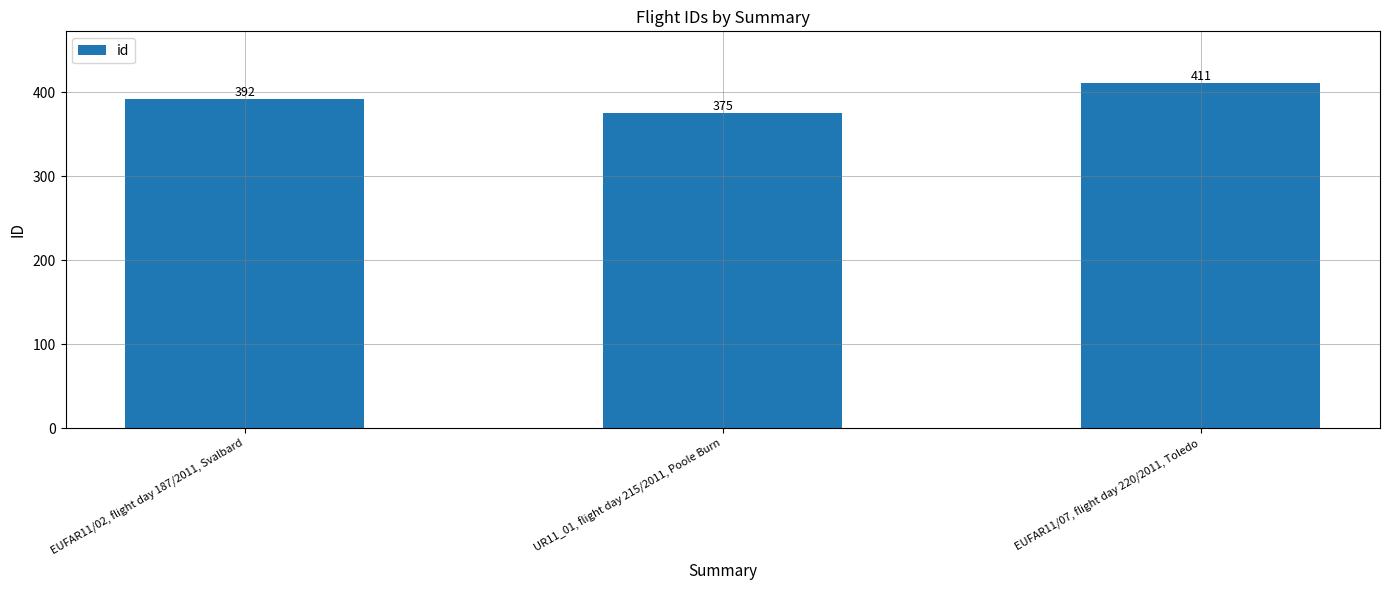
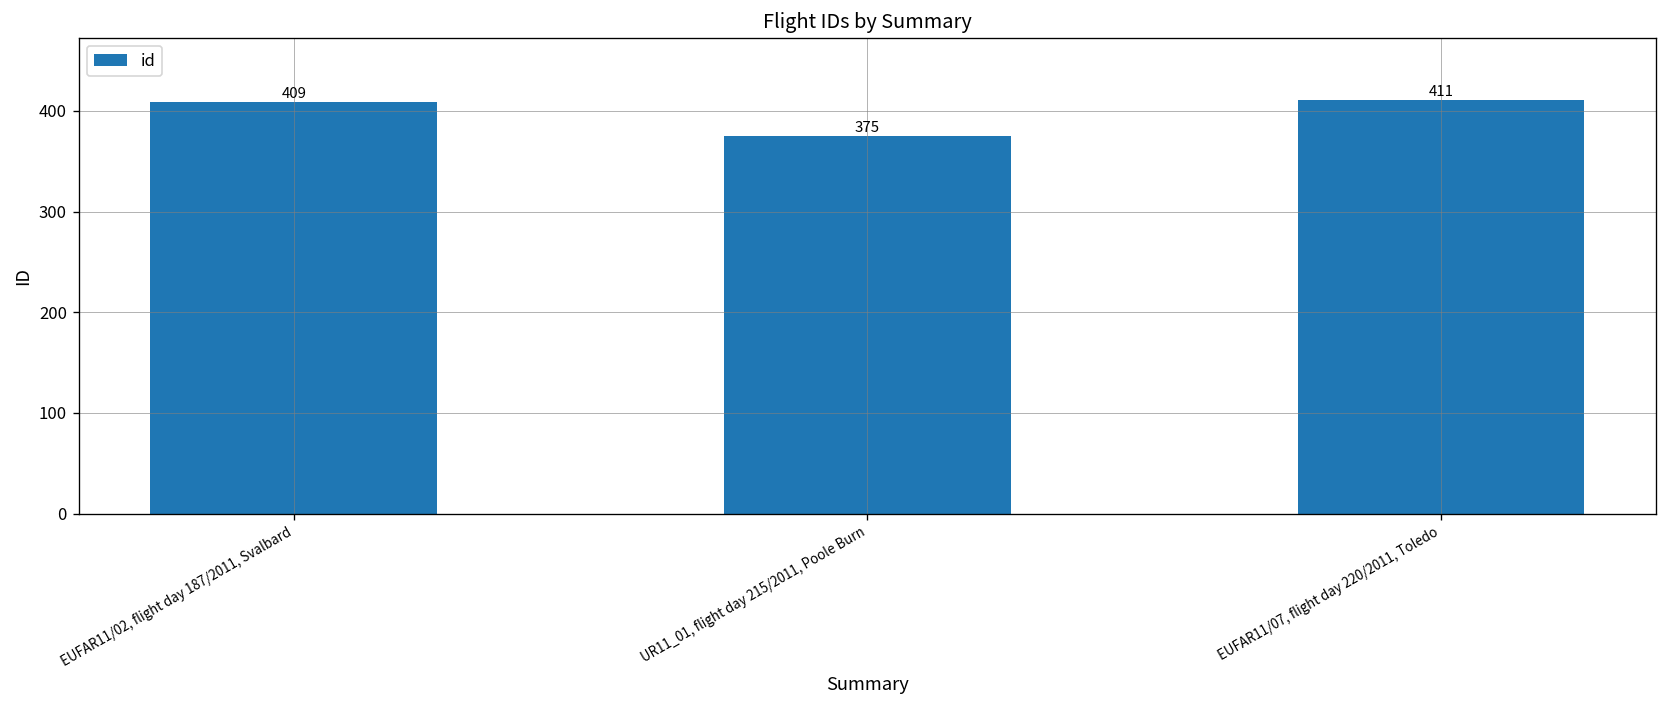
EUFAR11/02, flight day 187/2011, Svalbard: 392 -> 409
